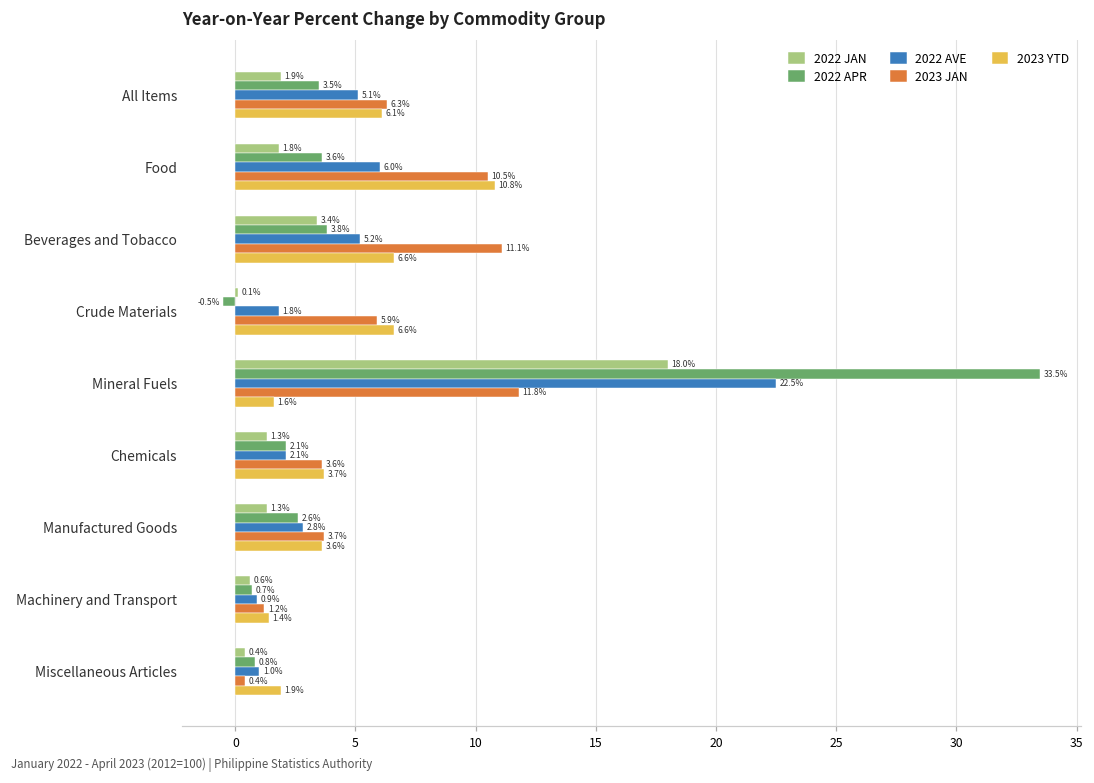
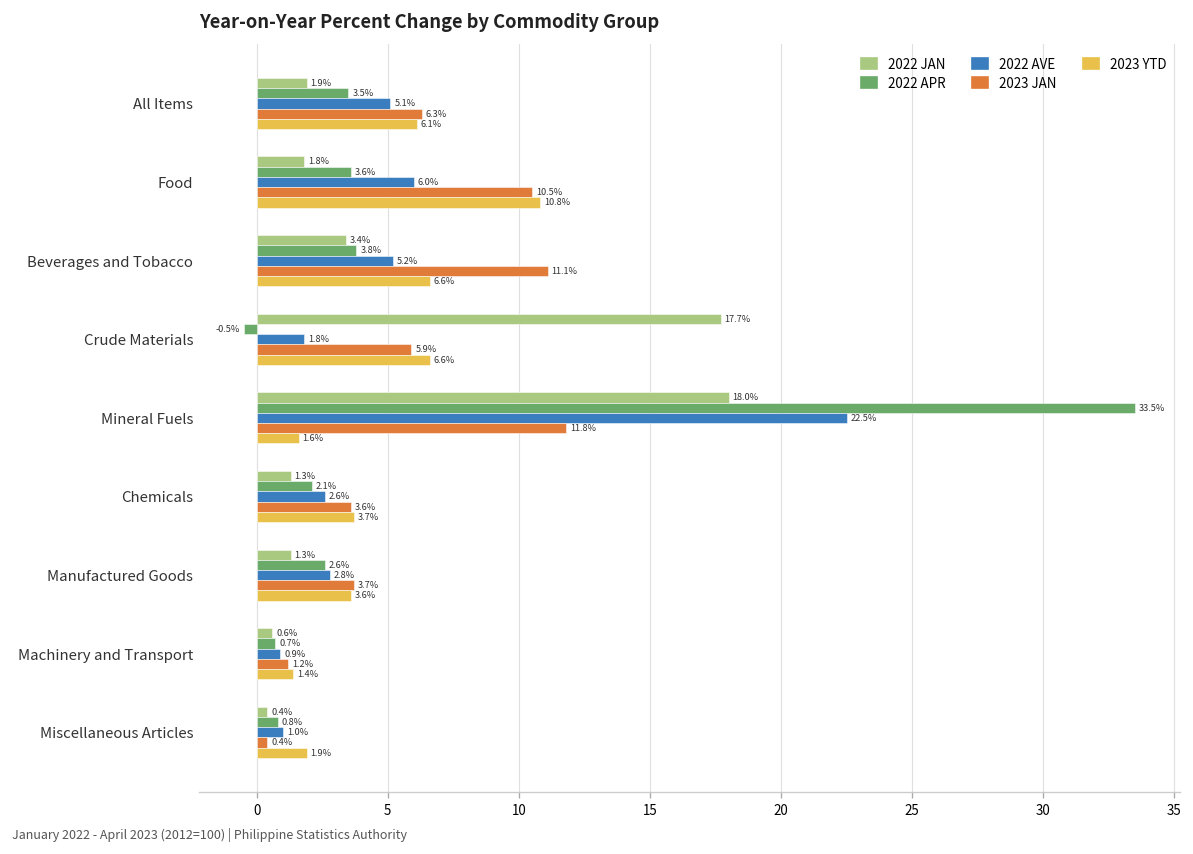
2022 JAN, Crude Materials: 0.1% -> 17.7%
2022 AVE, Chemicals: 2.1% -> 2.6%
